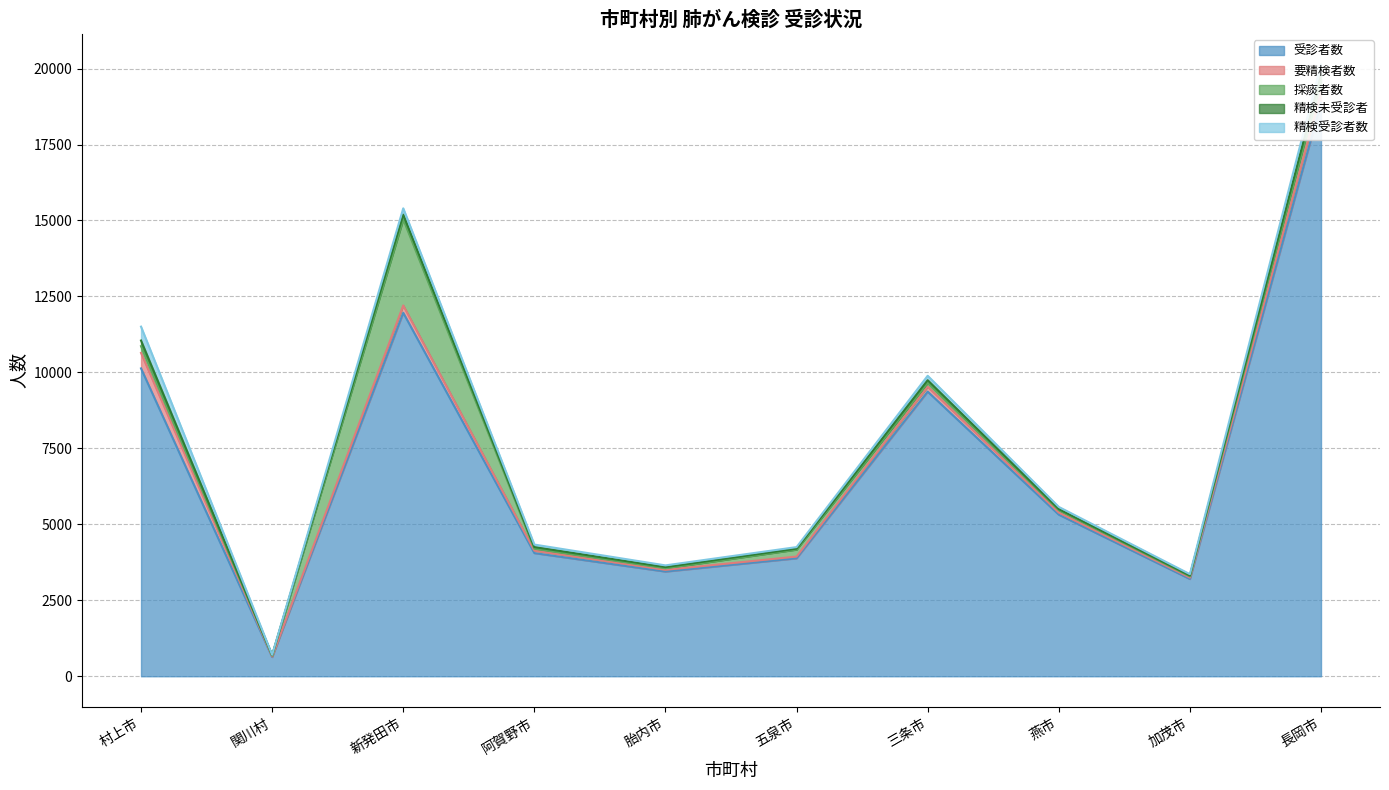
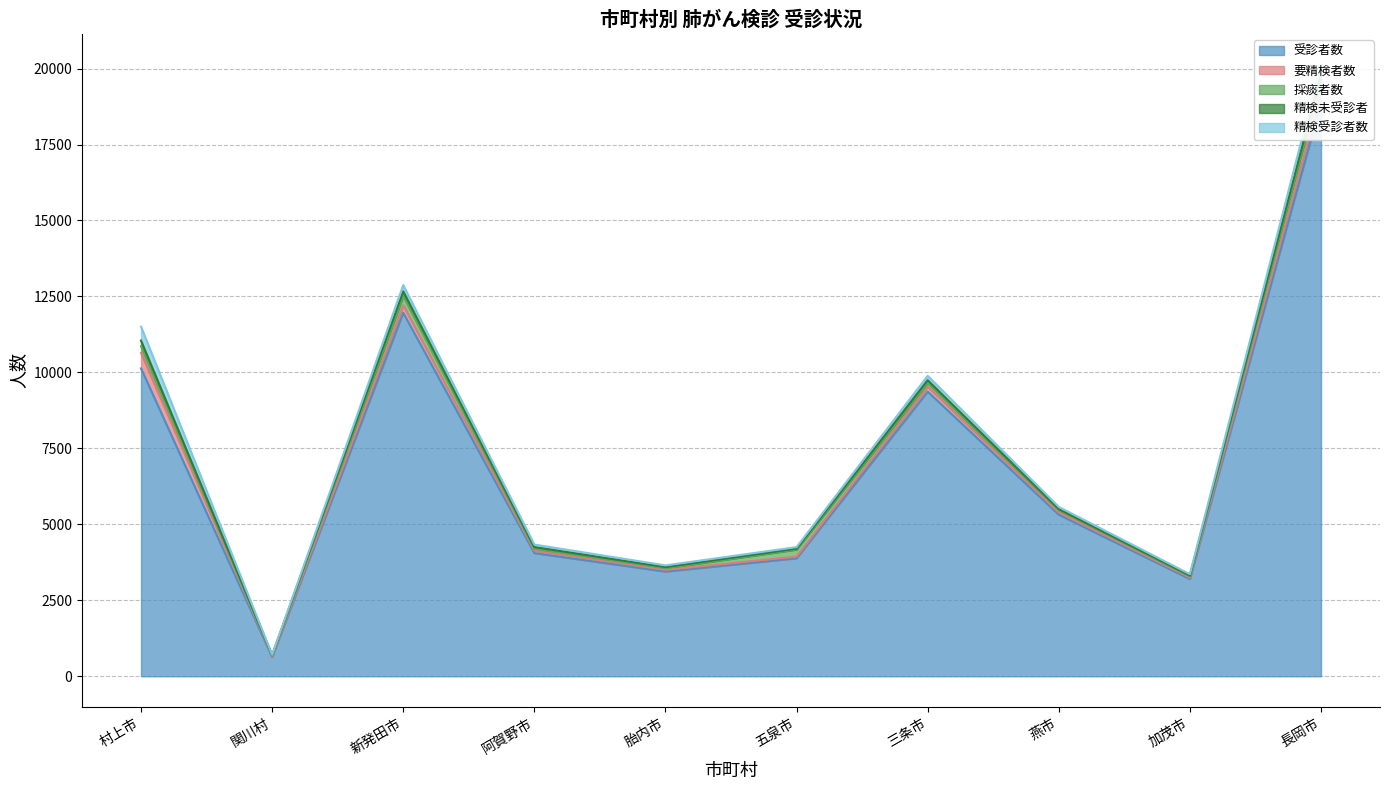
採痰者数, 新発田市: 2800 -> 300
